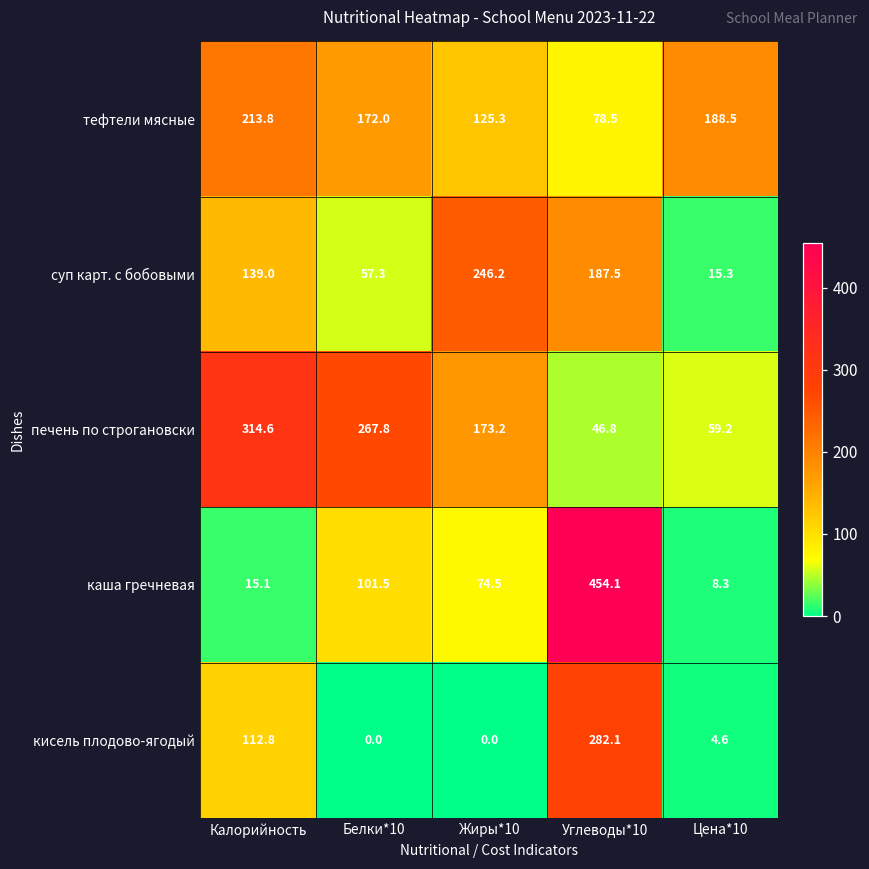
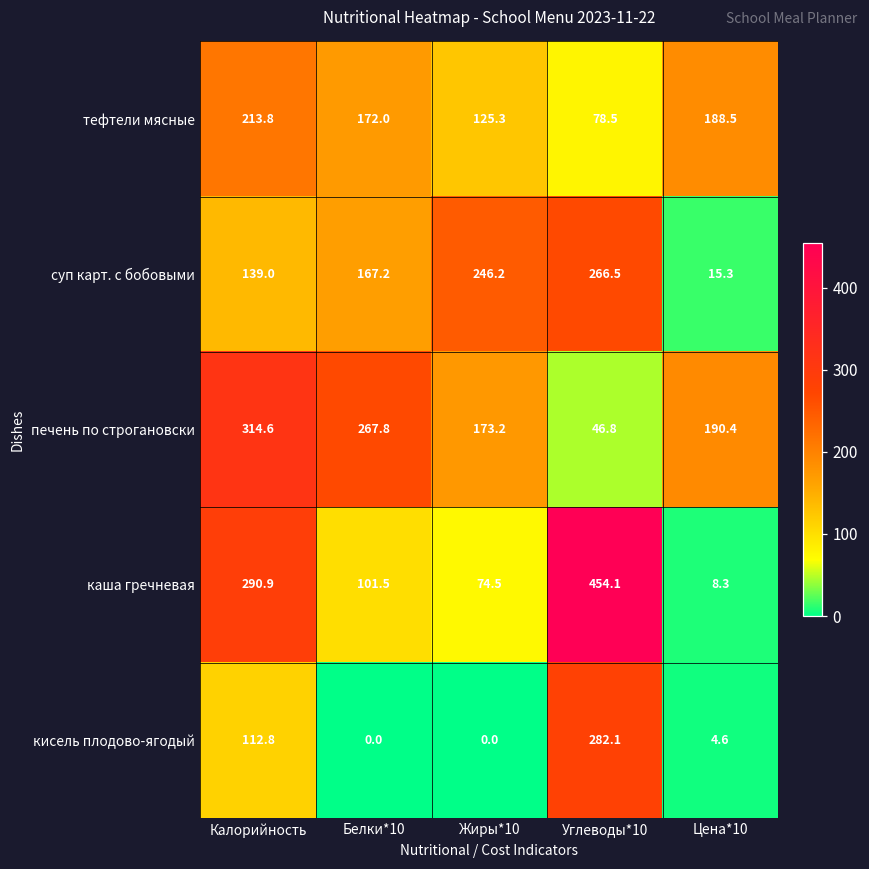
суп карт. с бобовыми, Белки*10: 57.3 -> 167.2
суп карт. с бобовыми, Углеводы*10: 187.5 -> 266.5
печень по строгановски, Цена*10: 59.2 -> 190.4
каша гречневая, Калорийность: 15.1 -> 290.9
